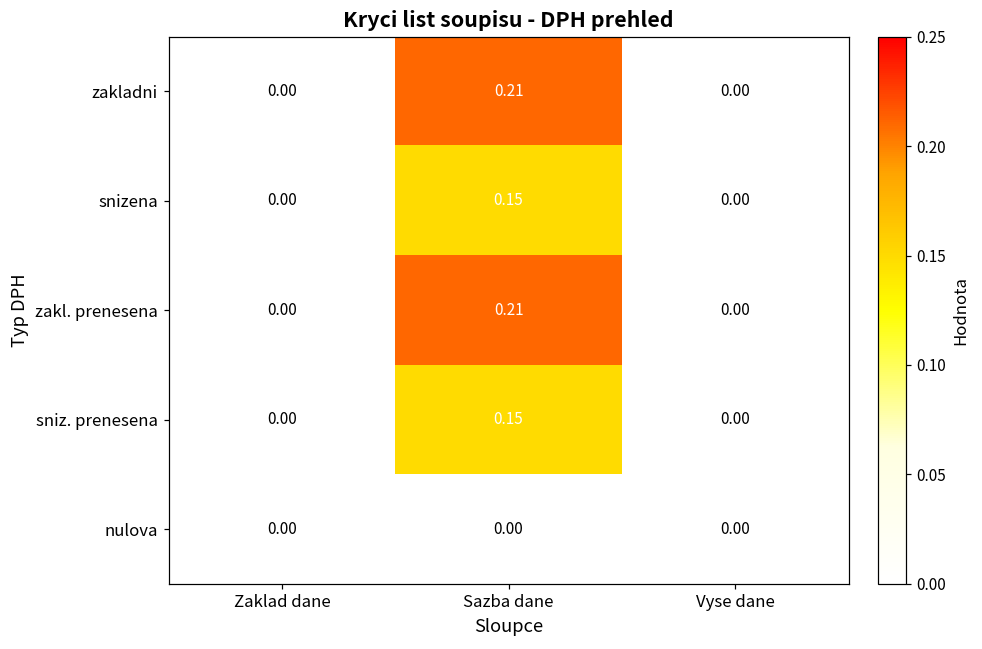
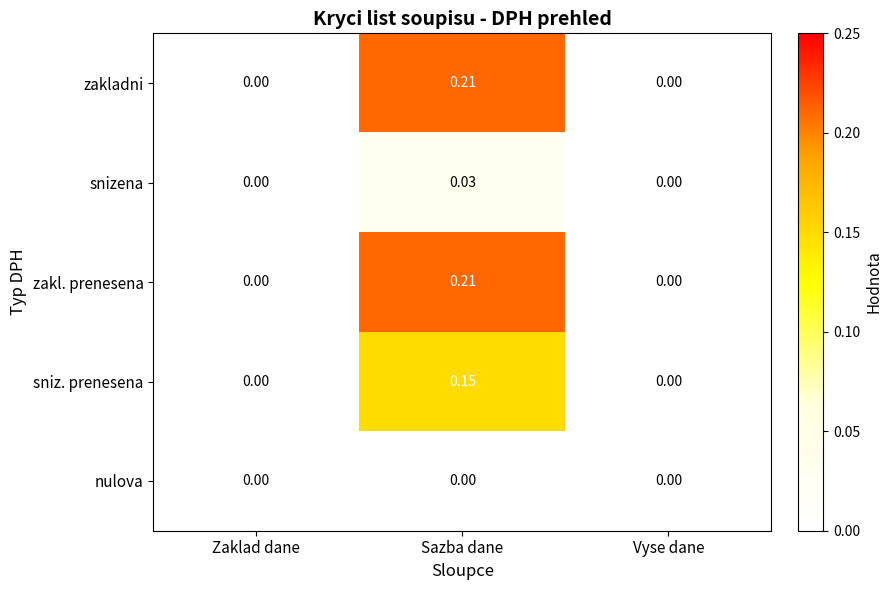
snizena, Sazba dane: 0.15 -> 0.03
